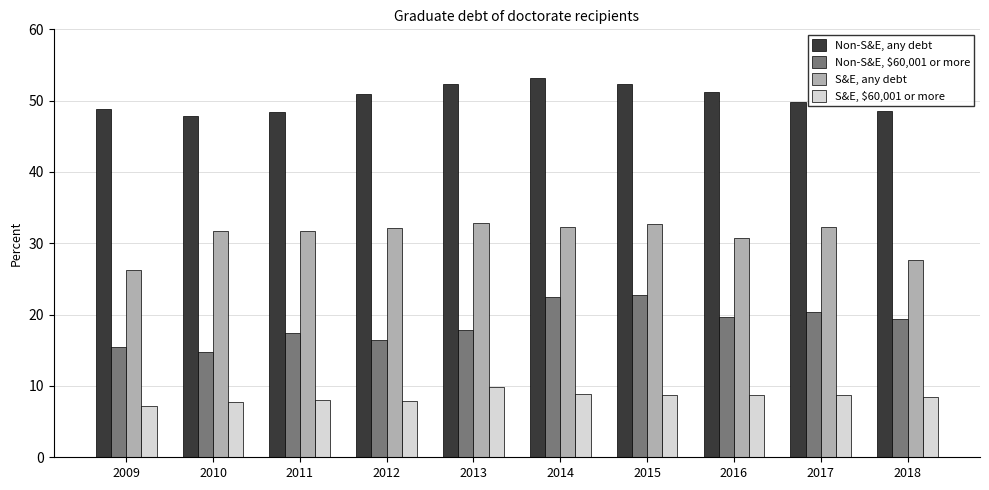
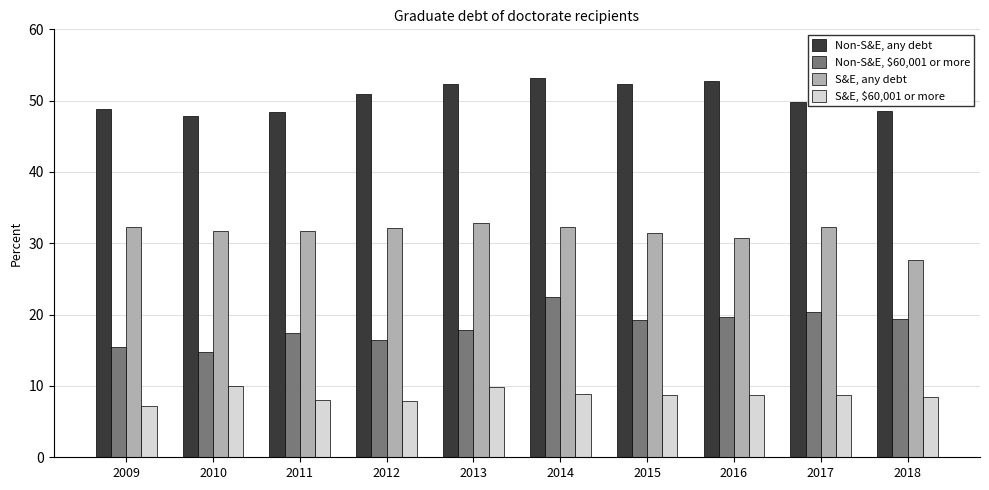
S&E, any debt, 2009: 26 -> 32
S&E, $60,001 or more, 2010: 8 -> 10
Non-S&E, $60,001 or more, 2015: 23 -> 19
S&E, any debt, 2015: 33 -> 32
Non-S&E, any debt, 2016: 51 -> 53
